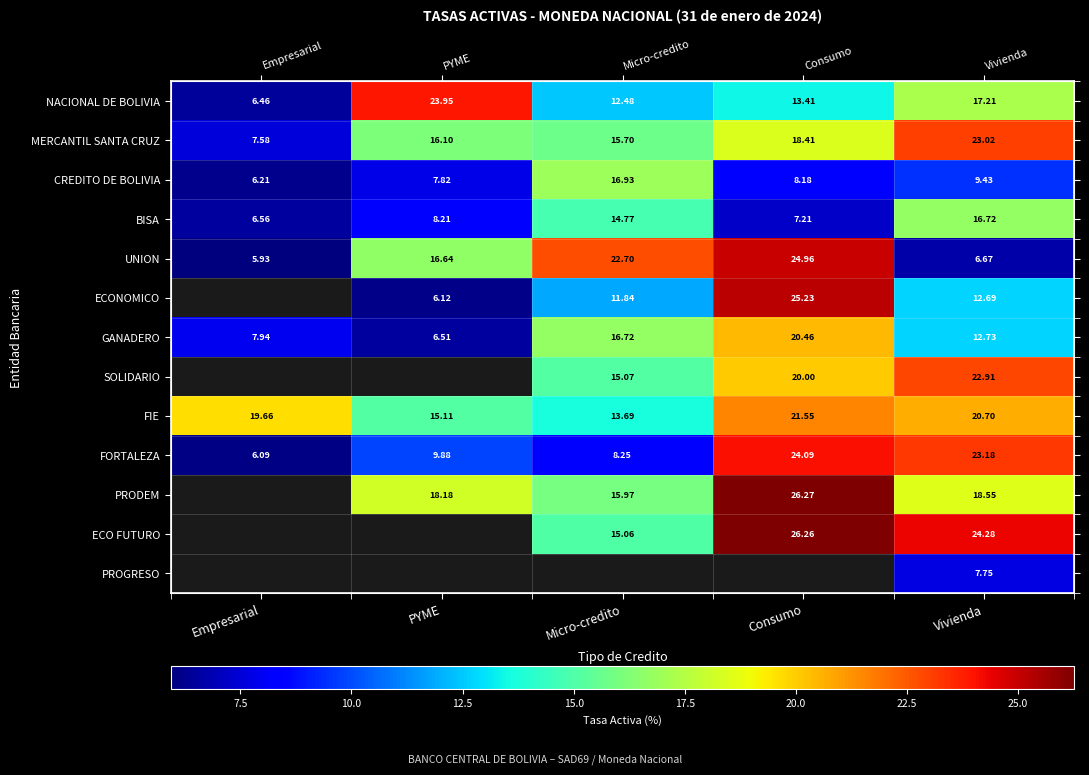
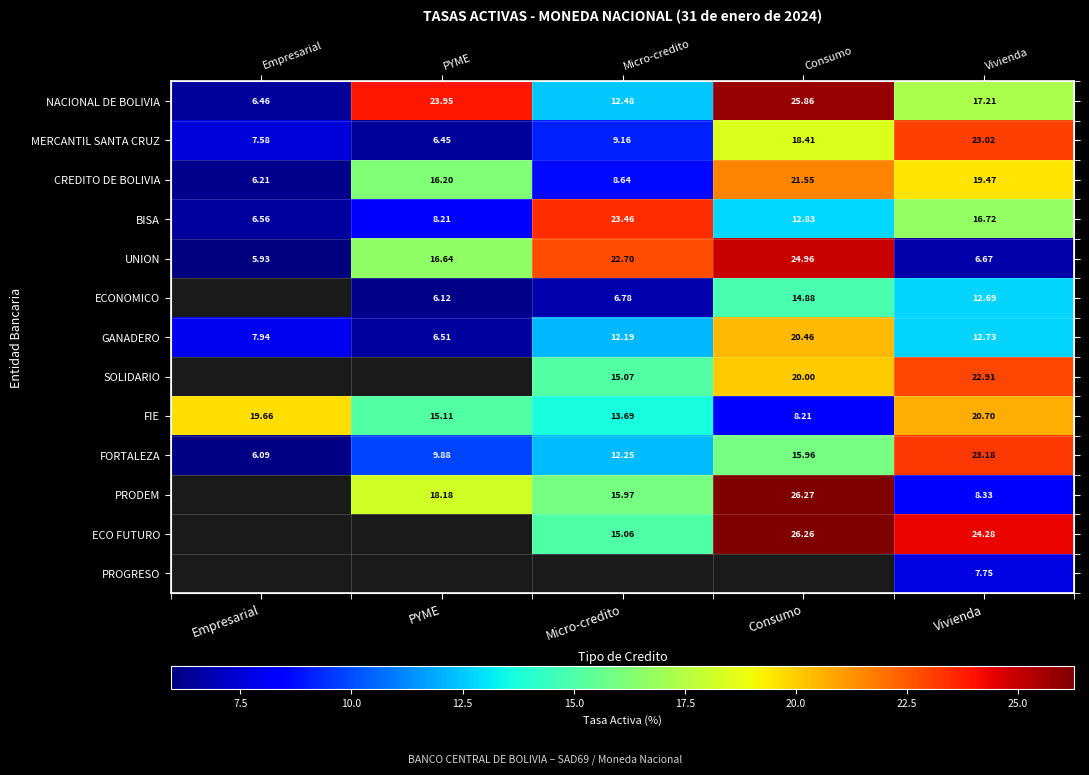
NACIONAL DE BOLIVIA, Consumo: 13.41 -> 25.86
MERCANTIL SANTA CRUZ, PYME: 16.10 -> 6.45
MERCANTIL SANTA CRUZ, Micro-credito: 15.70 -> 9.16
CREDITO DE BOLIVIA, PYME: 7.82 -> 16.20
CREDITO DE BOLIVIA, Micro-credito: 16.93 -> 8.64
CREDITO DE BOLIVIA, Consumo: 8.18 -> 21.55
CREDITO DE BOLIVIA, Vivienda: 9.43 -> 19.47
BISA, Micro-credito: 14.77 -> 23.46
BISA, Consumo: 7.21 -> 12.83
ECONOMICO, Micro-credito: 11.84 -> 6.78
ECONOMICO, Consumo: 25.23 -> 14.88
GANADERO, Micro-credito: 16.72 -> 12.19
FIE, Consumo: 21.55 -> 8.21
FORTALEZA, Micro-credito: 8.25 -> 12.25
FORTALEZA, Consumo: 24.09 -> 15.96
PRODEM, Vivienda: 18.55 -> 8.33
